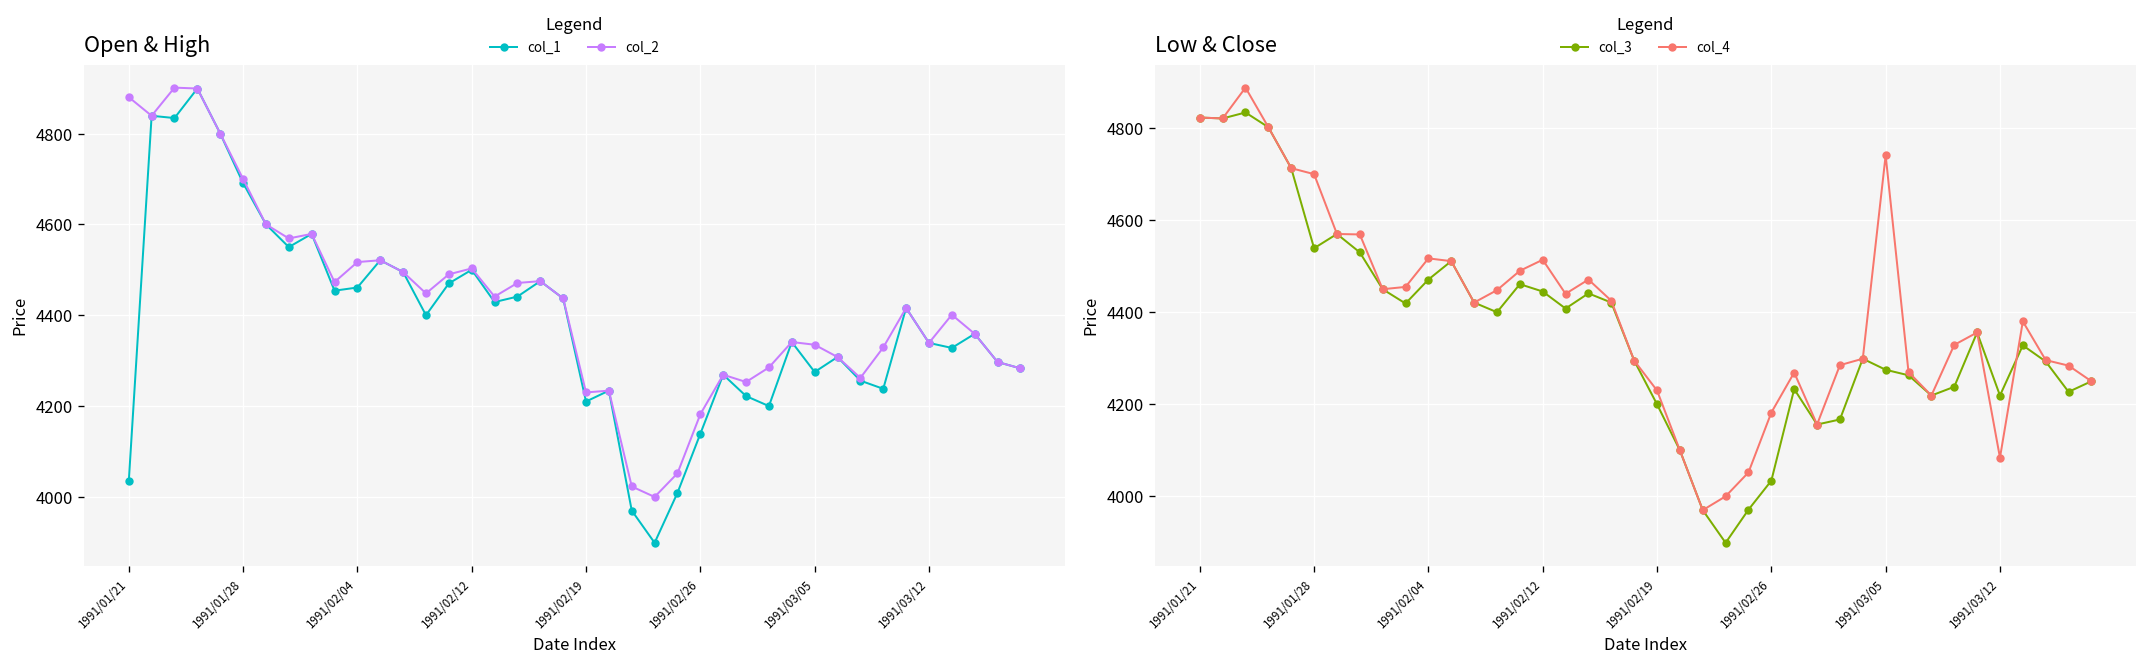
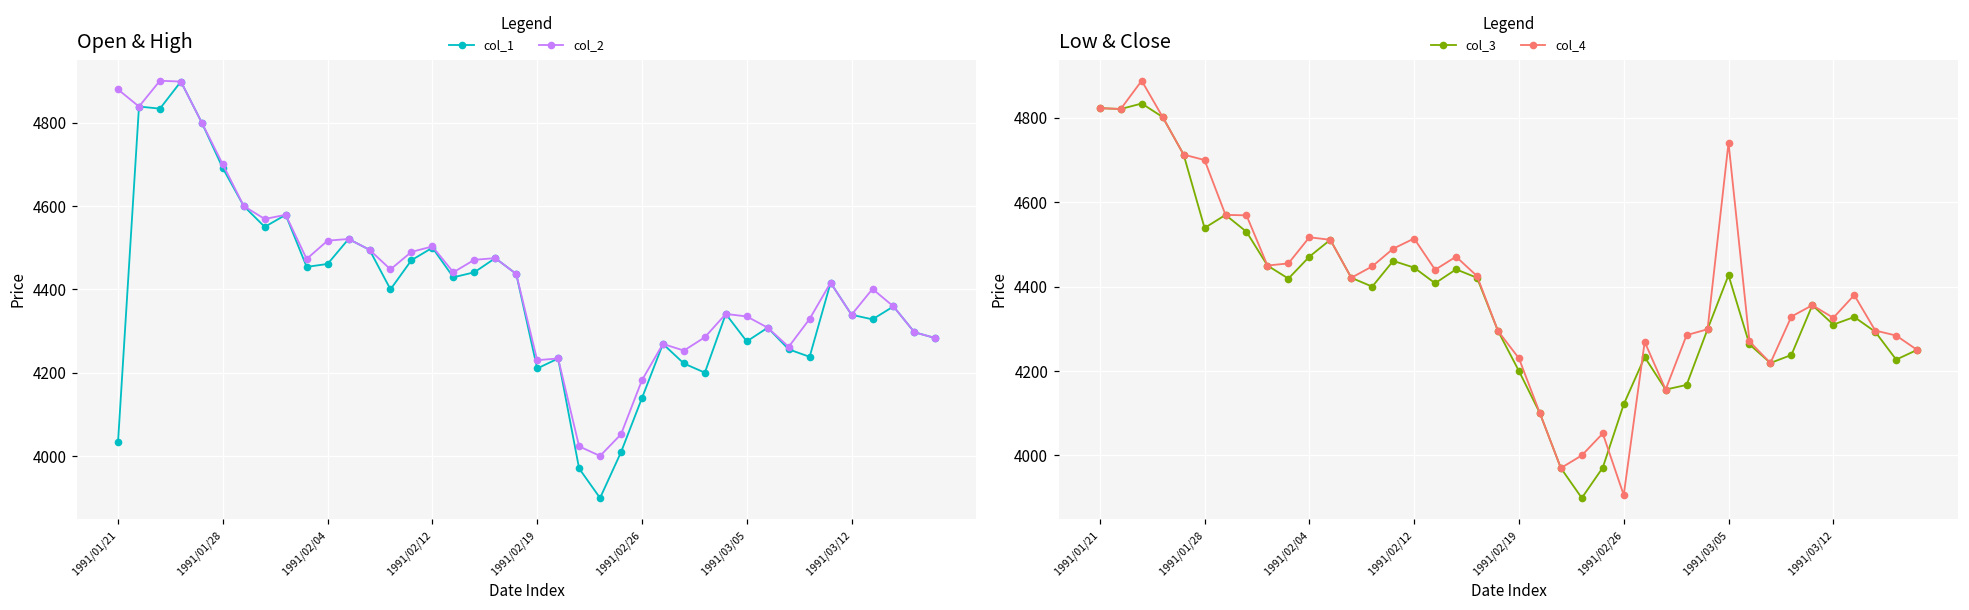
Low & Close, col_3, 1991/02/26: 4030 -> 4120
Low & Close, col_4, 1991/02/26: 4180 -> 3910
Low & Close, col_3, 1991/03/05: 4280 -> 4430
Low & Close, col_3, 1991/03/12: 4220 -> 4310
Low & Close, col_4, 1991/03/12: 4080 -> 4330
